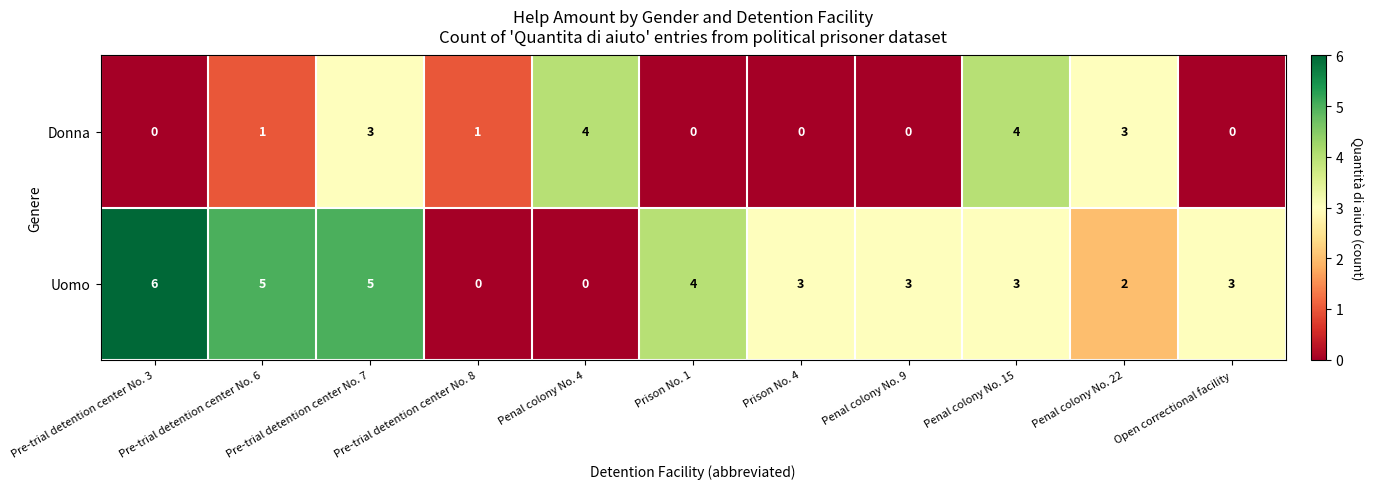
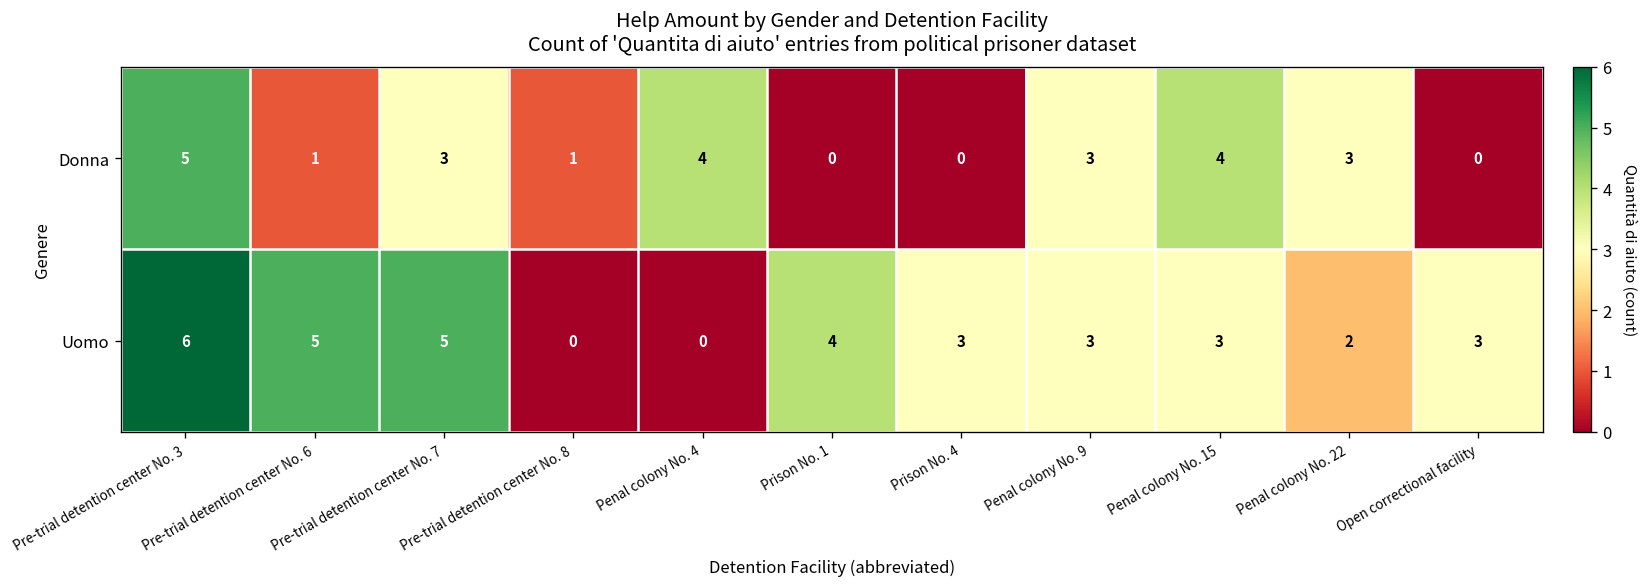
Donna, Pre-trial detention center No. 3: 0 -> 5
Donna, Penal colony No. 9: 0 -> 3
